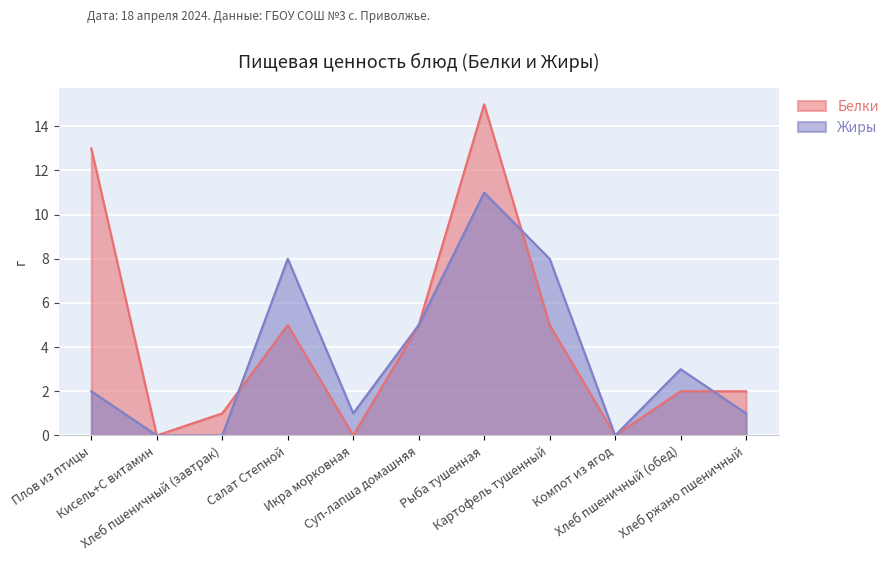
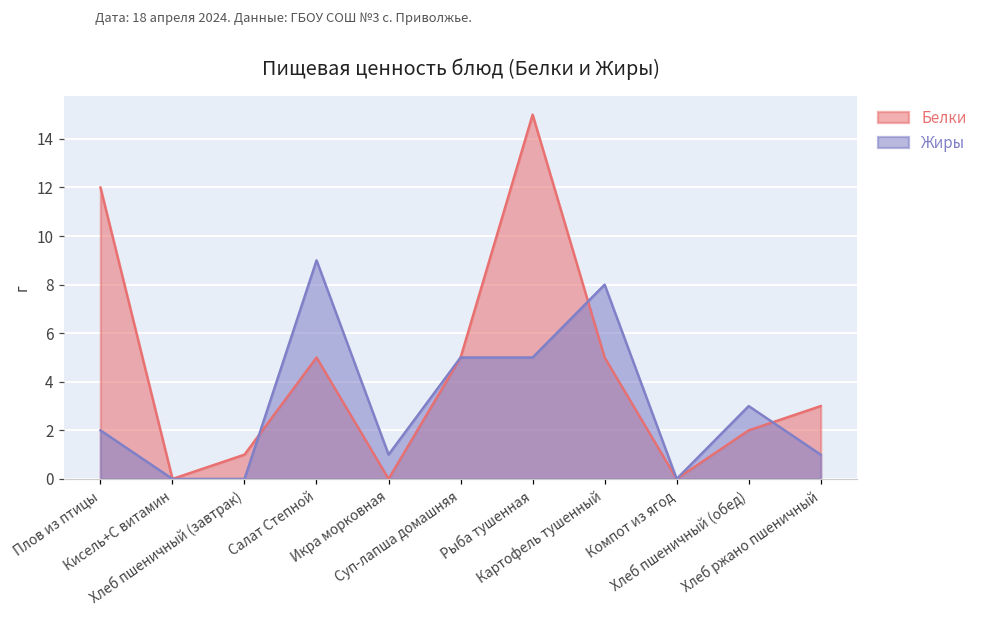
Белки, Плов из птицы: 13 -> 12
Жиры, Салат Степной: 8 -> 9
Жиры, Рыба тушенная: 11 -> 5
Белки, Хлеб ржано пшеничный: 2 -> 3
